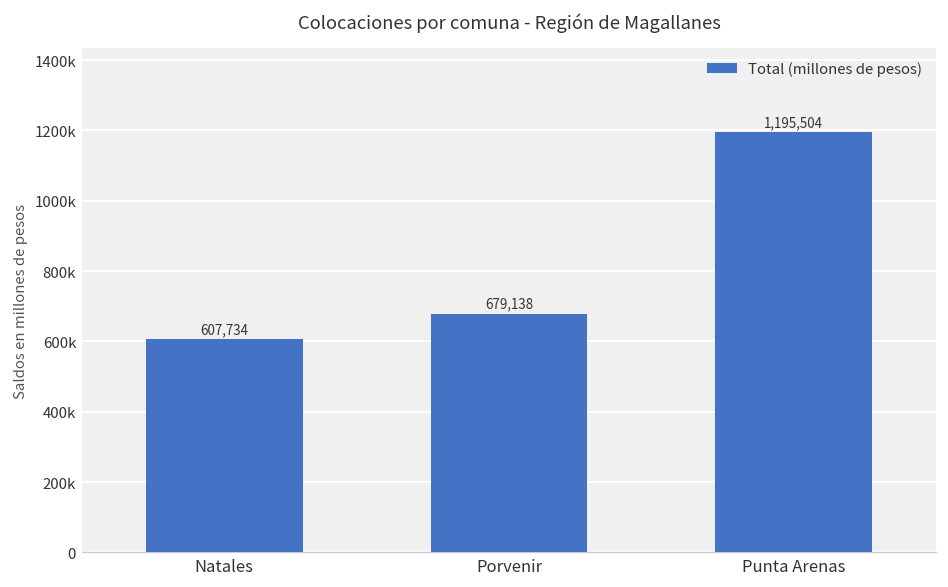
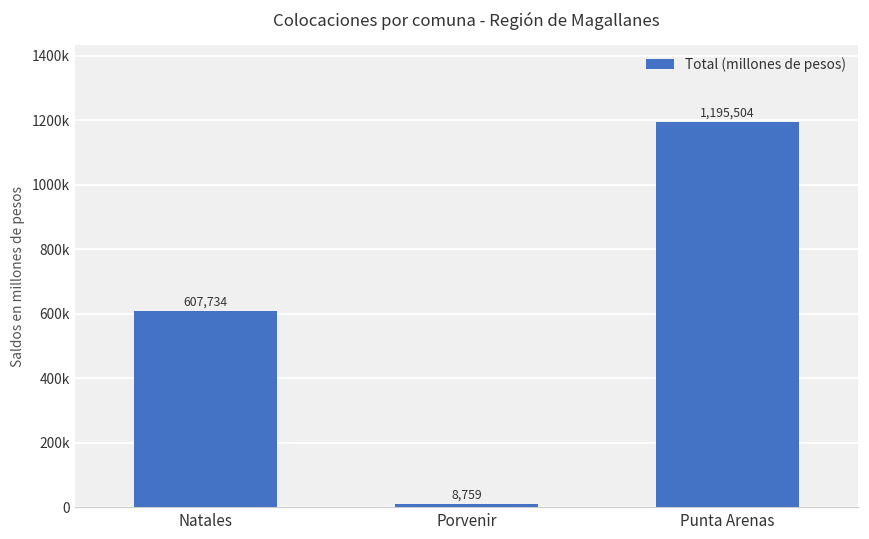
Porvenir: 679,138 -> 8,759
